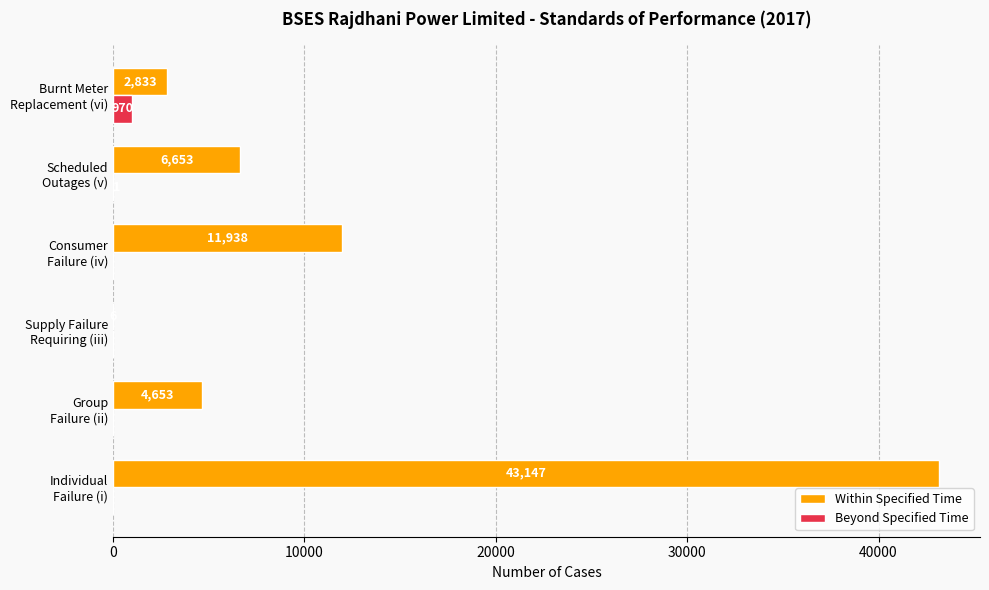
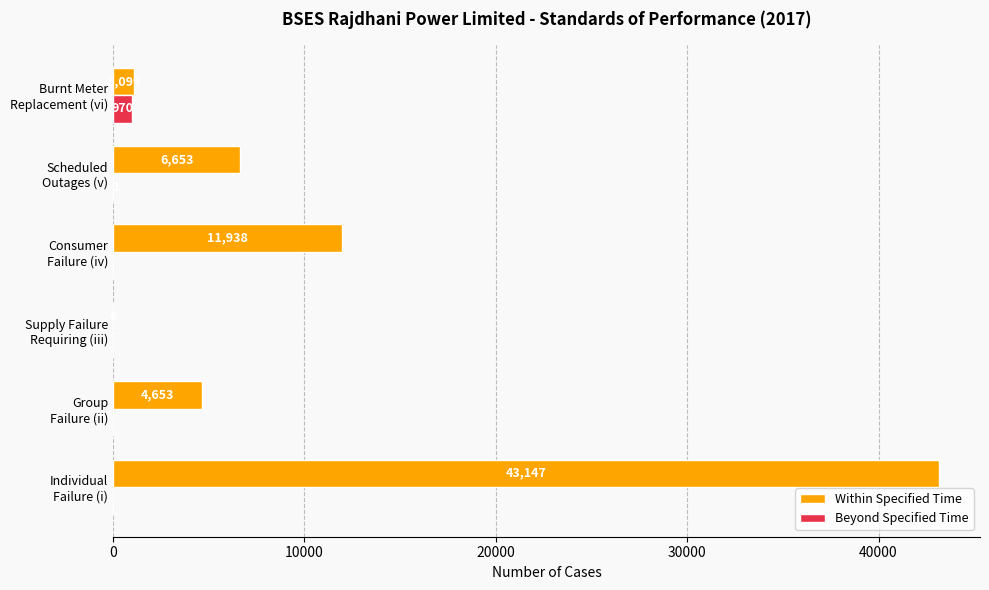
Within Specified Time, Burnt Meter Replacement (vi): 2,833 -> 1,099
